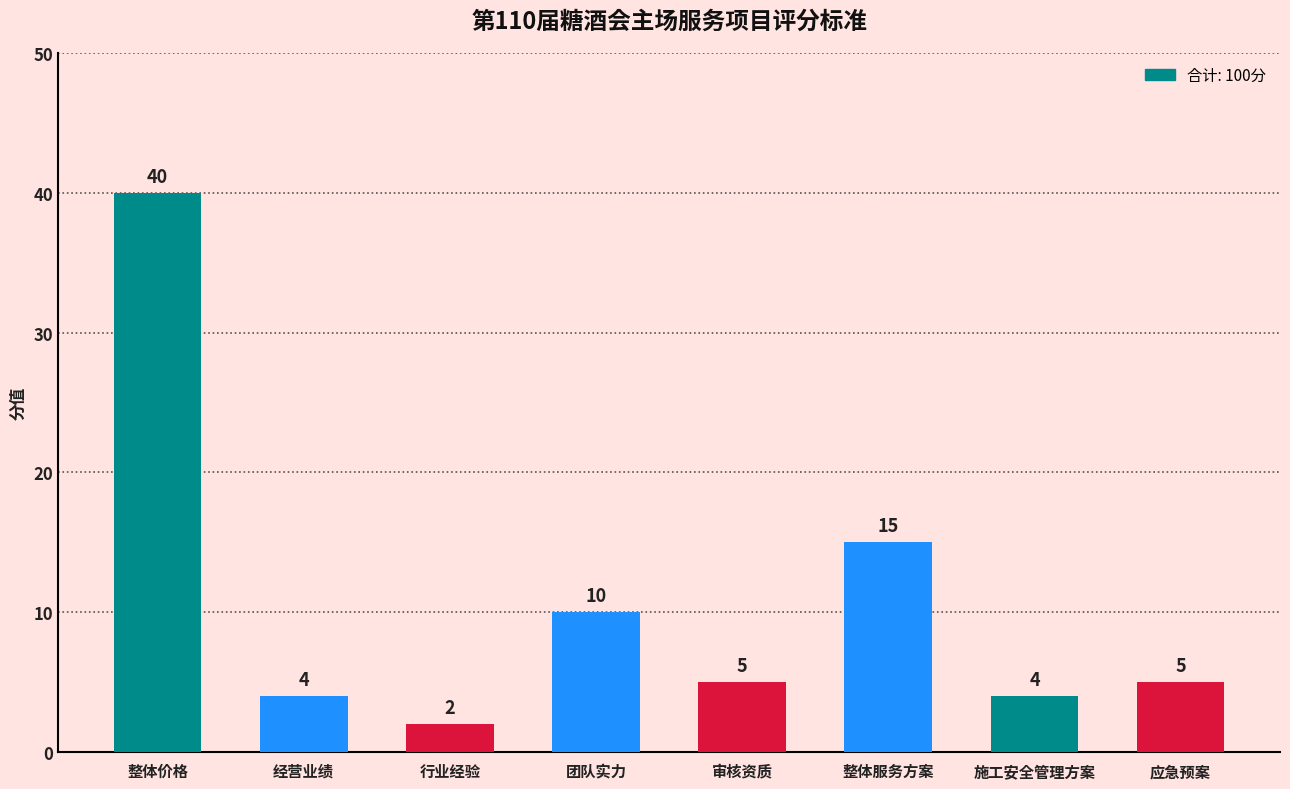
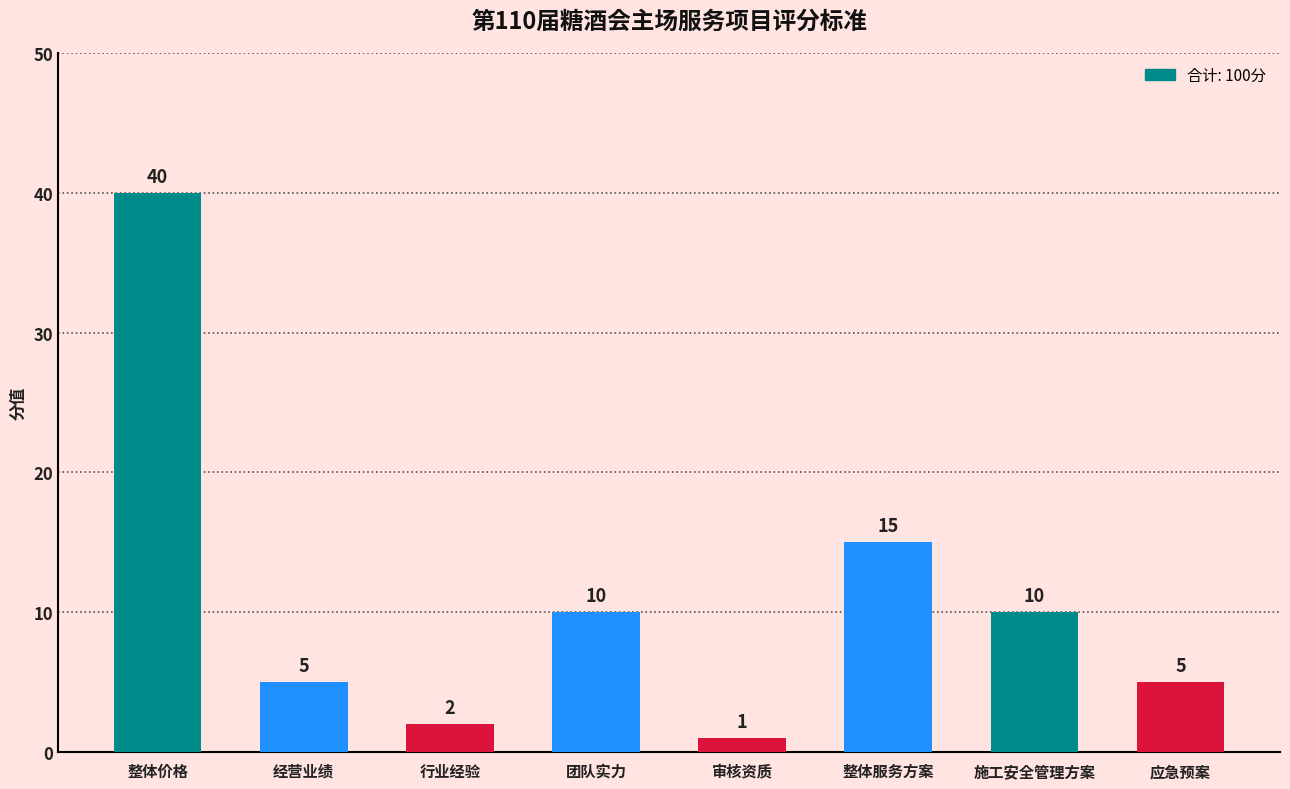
经营业绩: 4 -> 5
审核资质: 5 -> 1
施工安全管理方案: 4 -> 10
